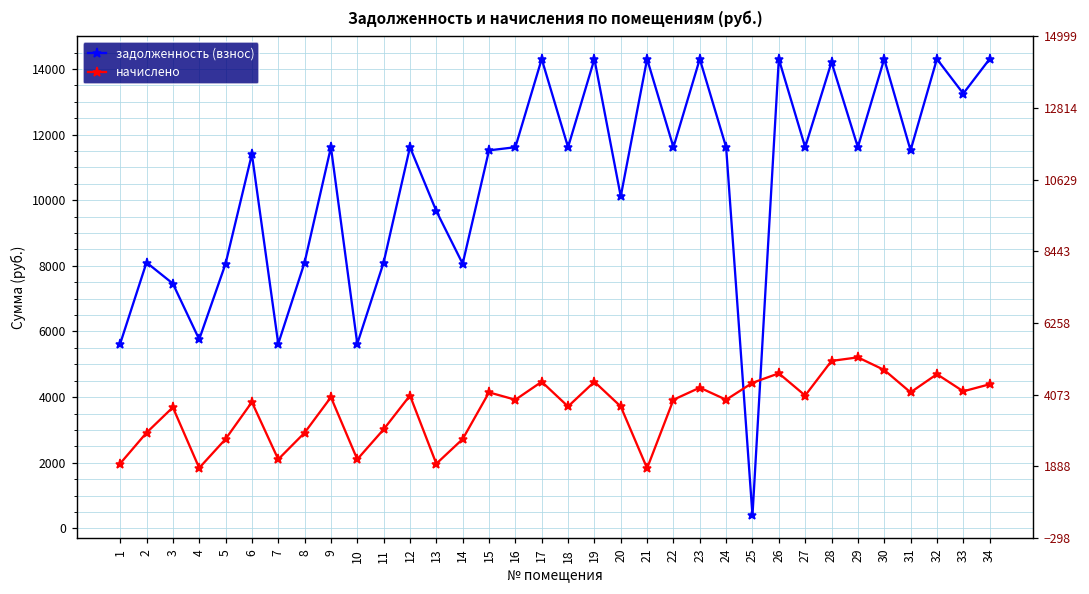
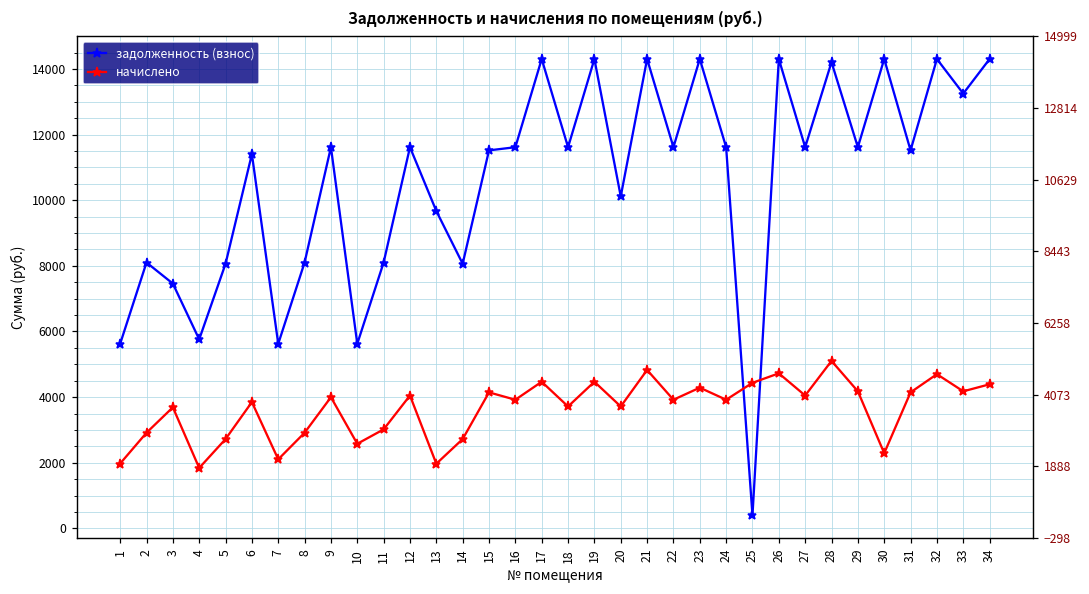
начислено, 10: 2100 -> 2600
начислено, 21: 1800 -> 4800
начислено, 29: 5200 -> 4200
начислено, 30: 4800 -> 2300
